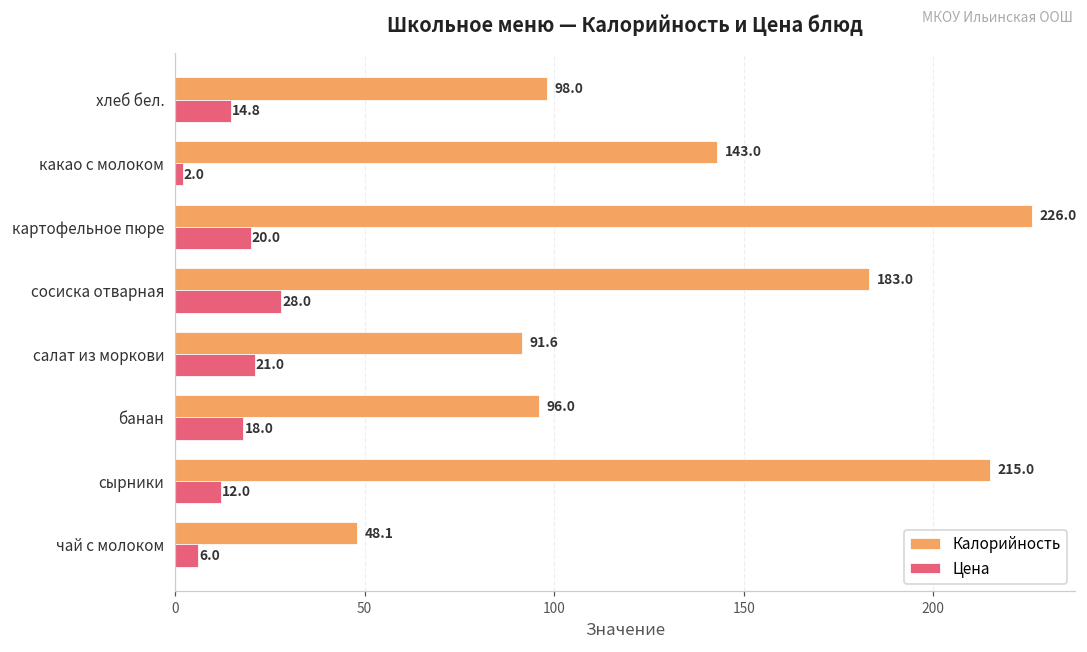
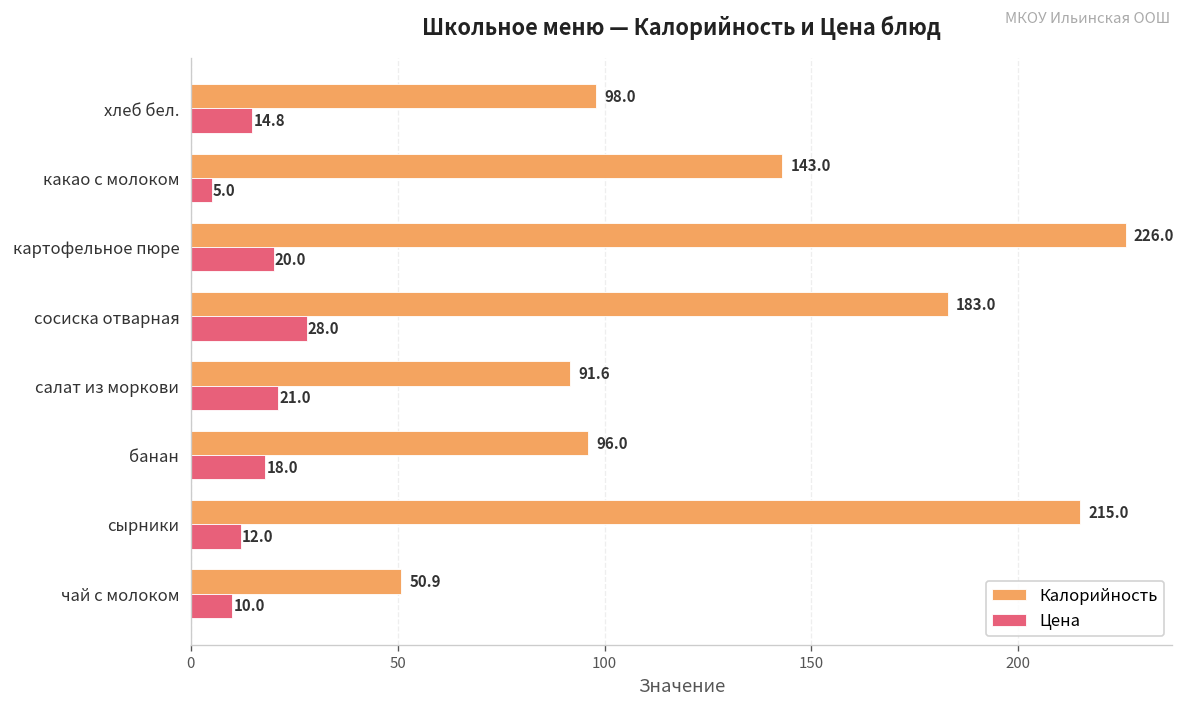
Цена, какао с молоком: 2.0 -> 5.0
Калорийность, чай с молоком: 48.1 -> 50.9
Цена, чай с молоком: 6.0 -> 10.0
